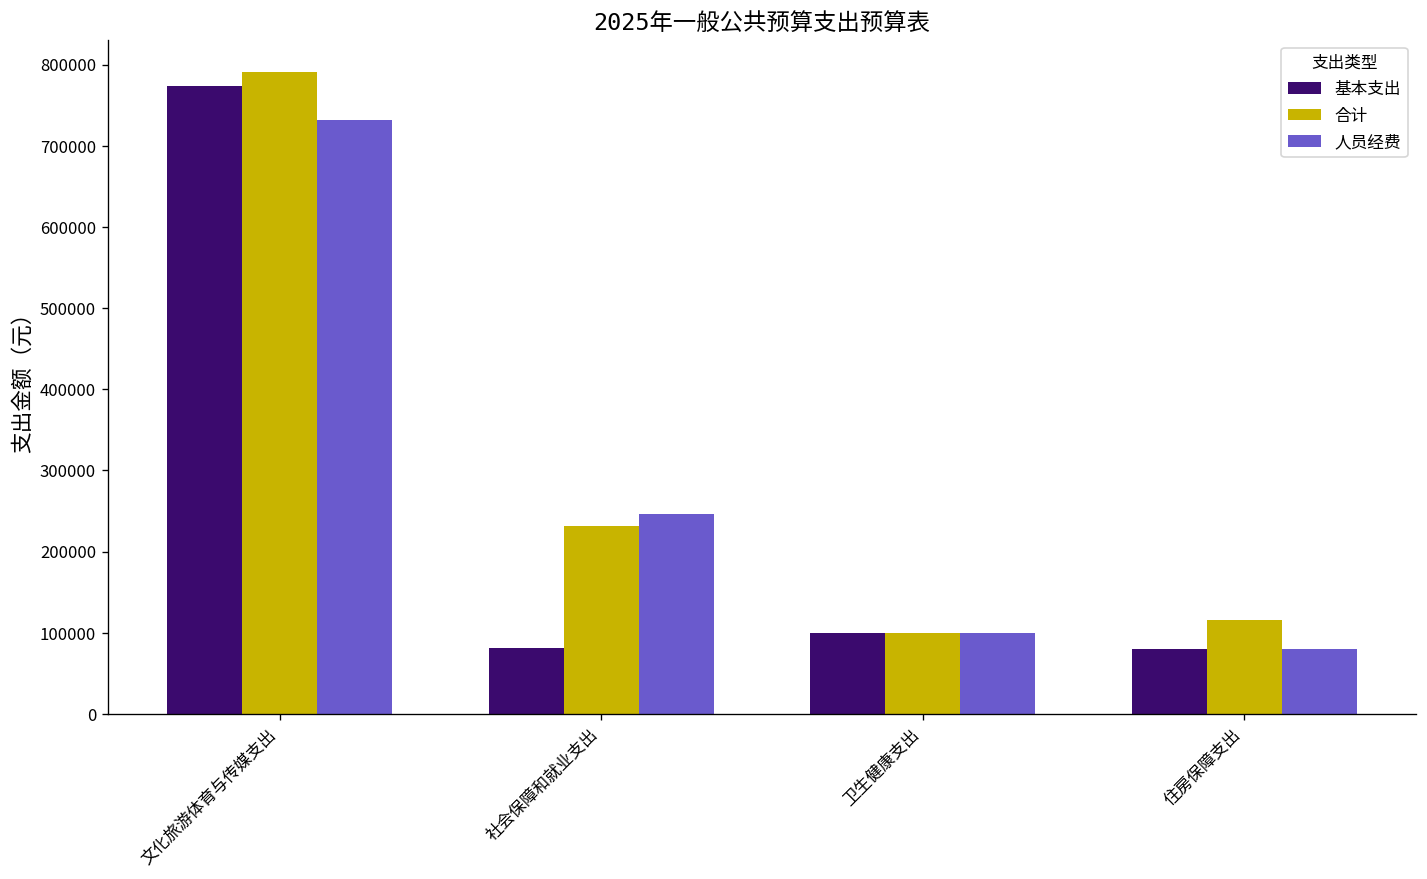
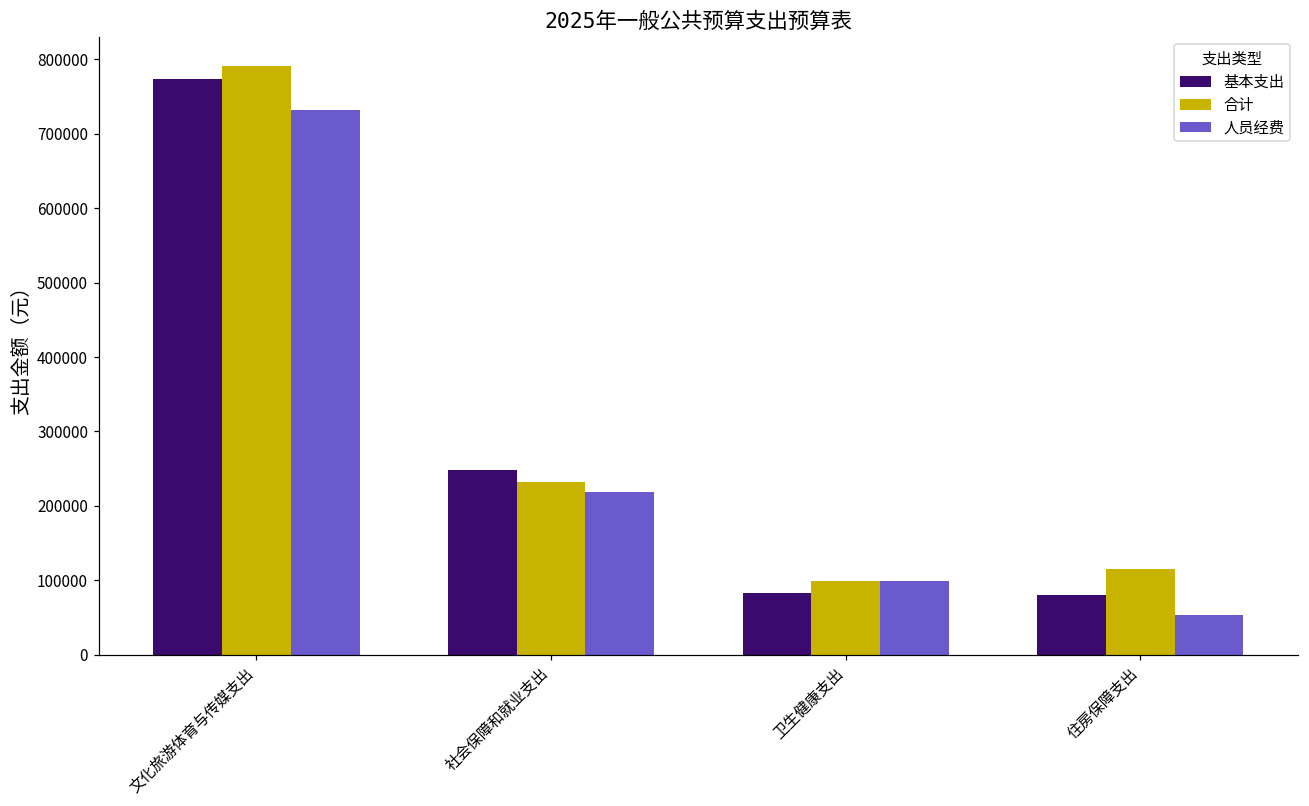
基本支出, 社会保障和就业支出: 80000 -> 250000
人员经费, 社会保障和就业支出: 250000 -> 220000
基本支出, 卫生健康支出: 100000 -> 80000
人员经费, 住房保障支出: 80000 -> 50000
